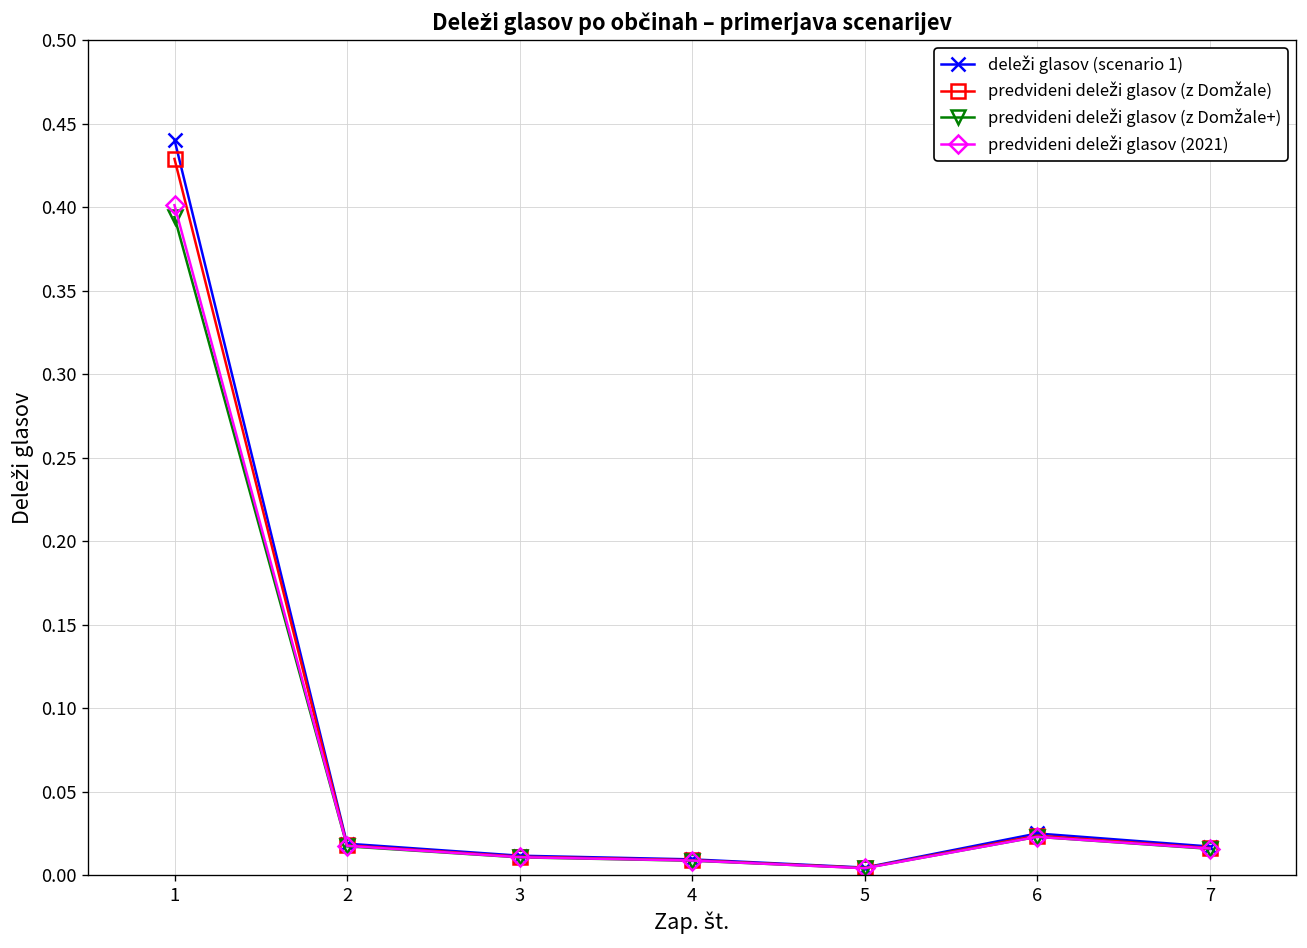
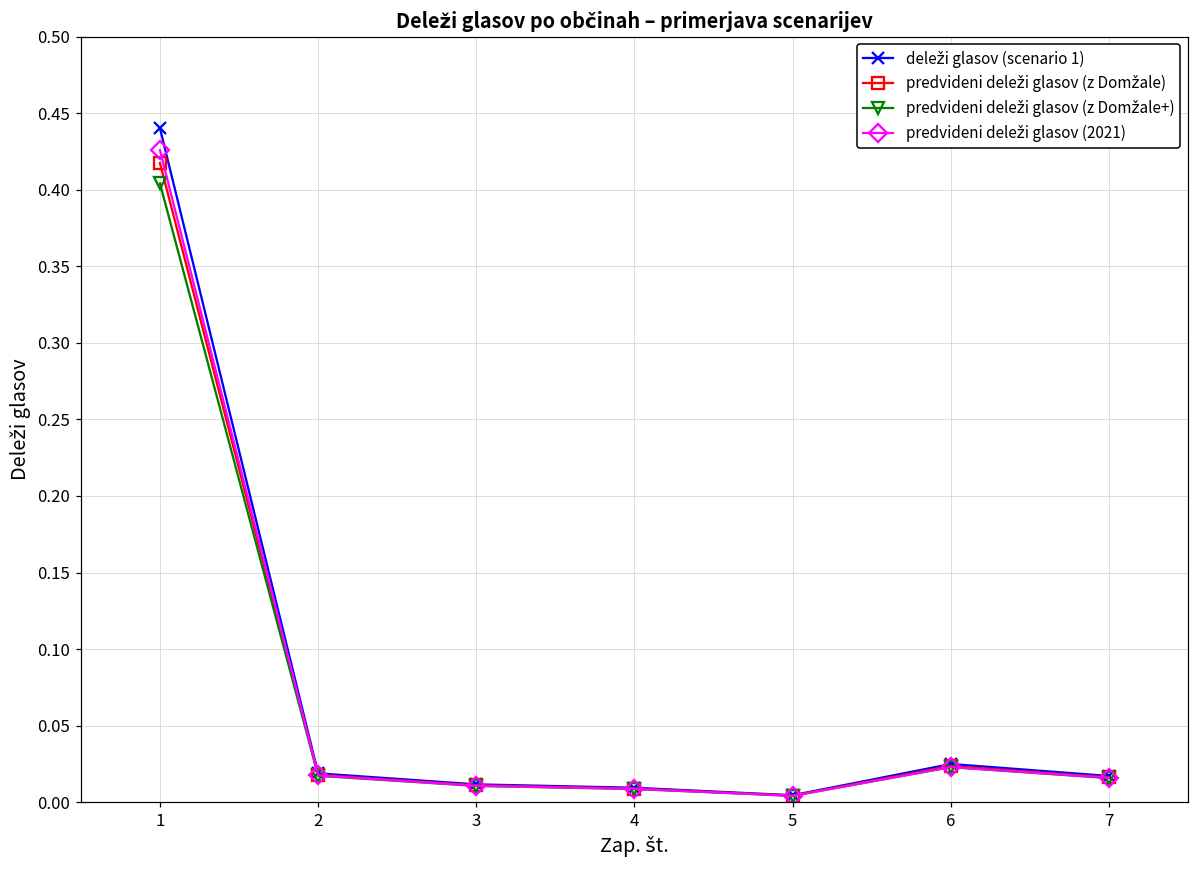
predvideni deleži glasov (z Domžale), 1: 0.429 -> 0.418
predvideni deleži glasov (z Domžale+), 1: 0.394 -> 0.404
predvideni deleži glasov (2021), 1: 0.401 -> 0.426
